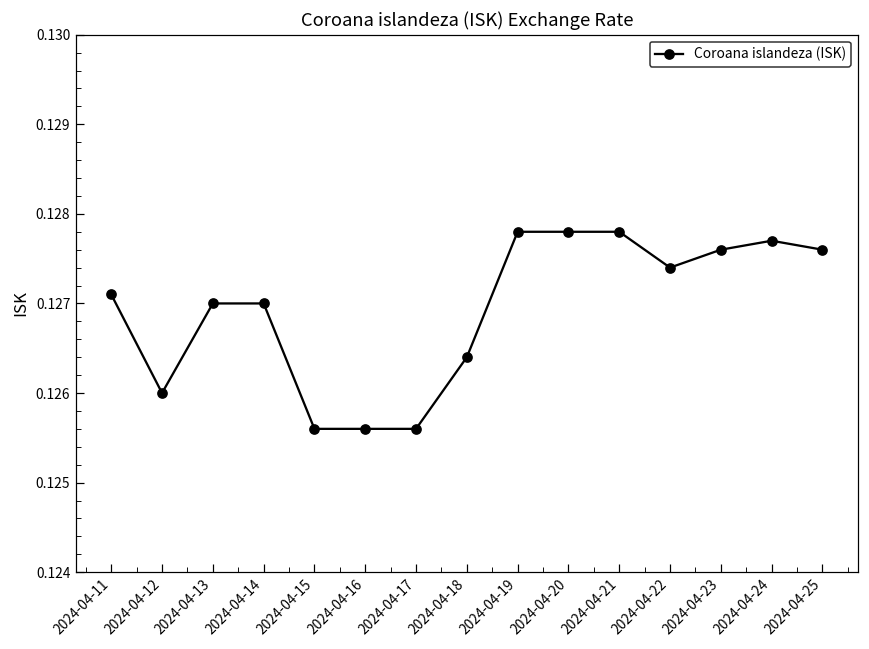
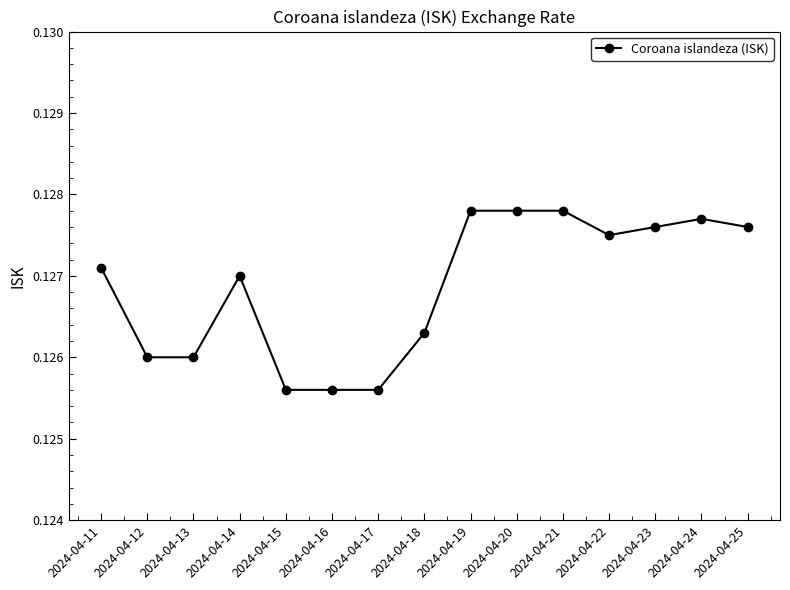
2024-04-13: 0.127 -> 0.126
2024-04-18: 0.1264 -> 0.1263
2024-04-22: 0.1274 -> 0.1275
